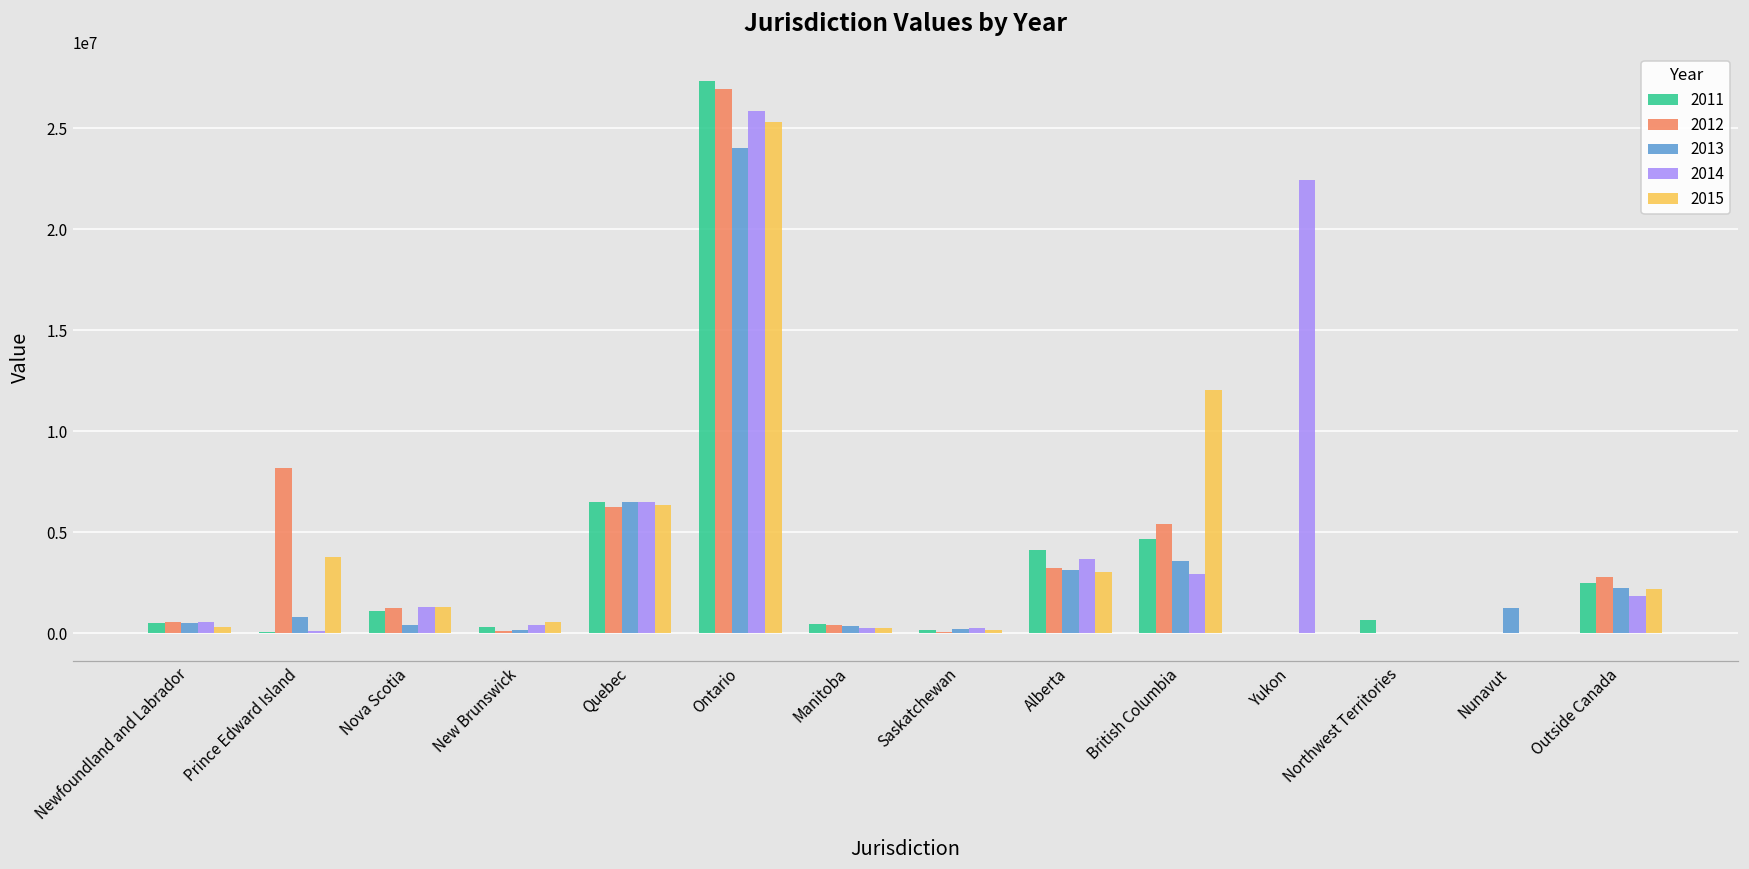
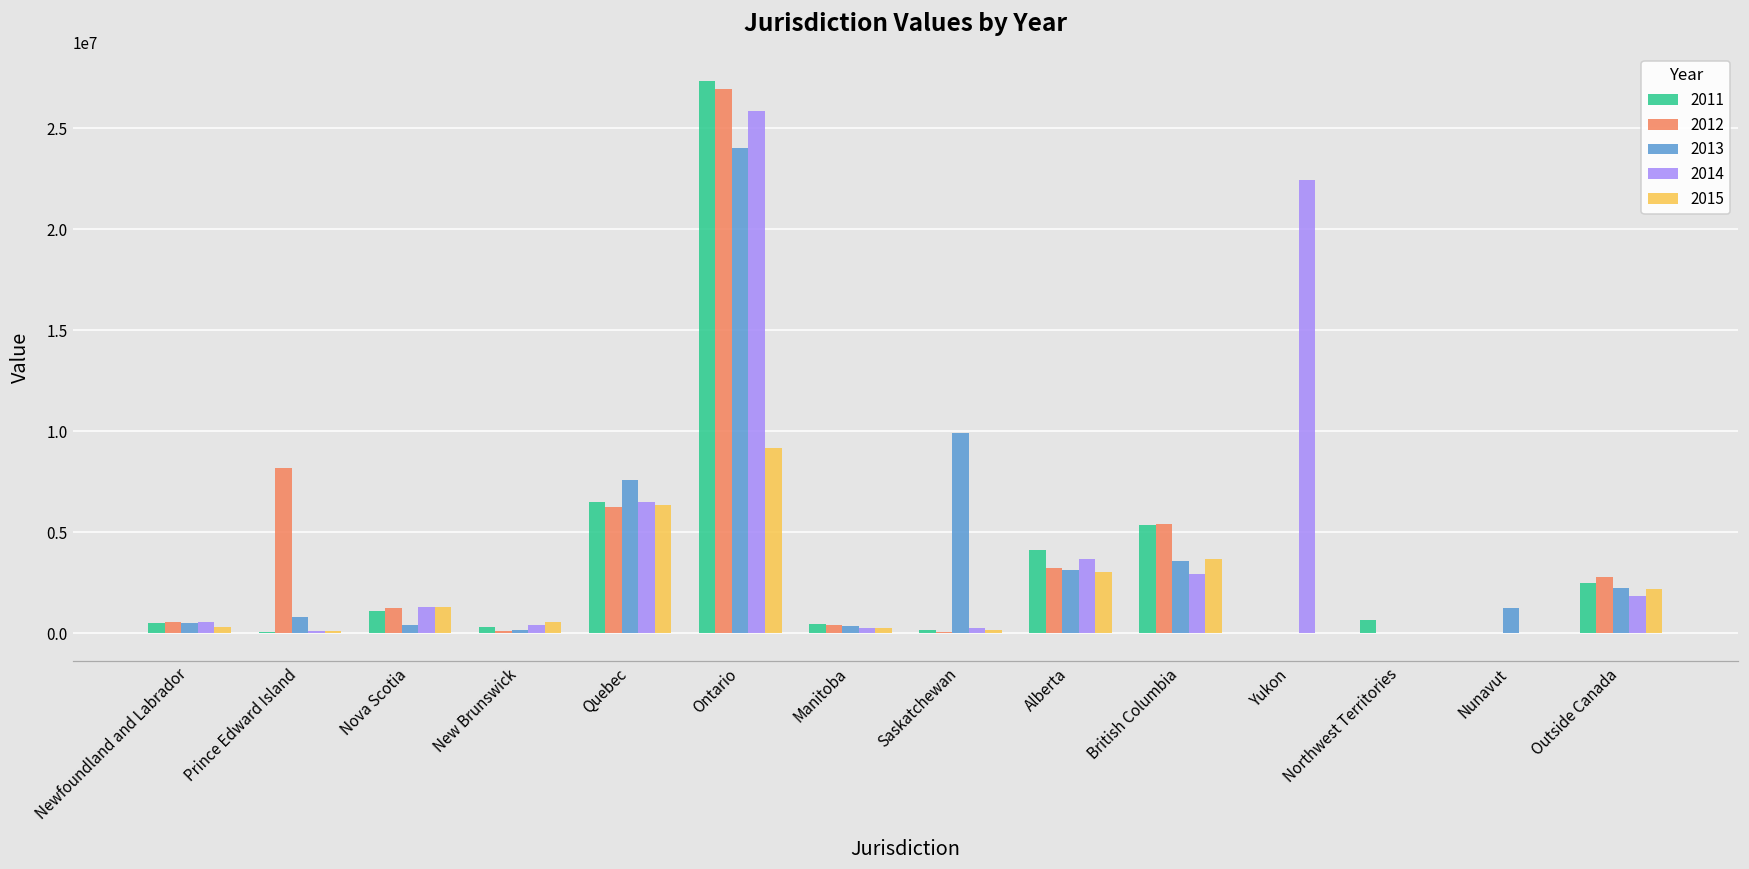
2015, Prince Edward Island: 3800000 -> 100000
2013, Quebec: 6500000 -> 7600000
2015, Ontario: 25300000 -> 9200000
2013, Saskatchewan: 200000 -> 9900000
2011, British Columbia: 4700000 -> 5400000
2015, British Columbia: 12100000 -> 3700000
